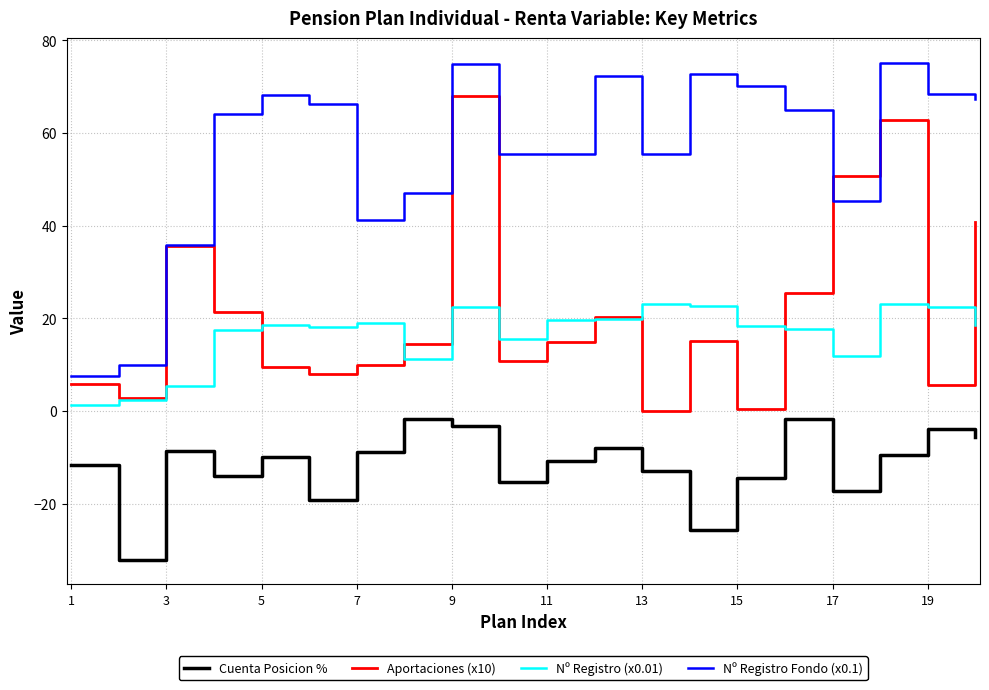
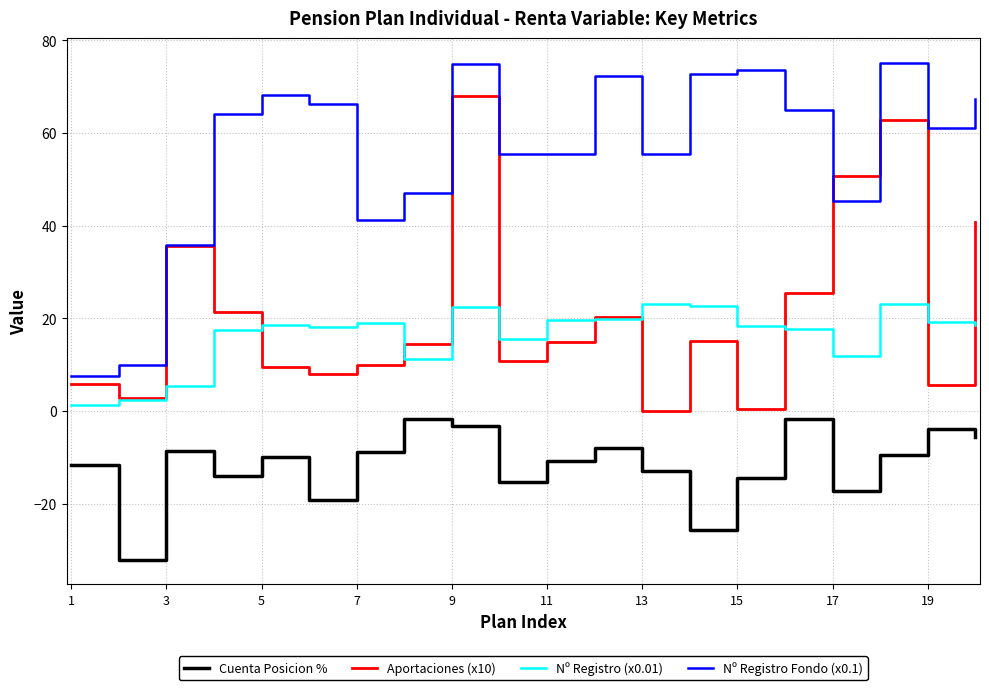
Nº Registro Fondo (x0.1), 15: 70 -> 74
Nº Registro (x0.01), 19: 22 -> 19
Nº Registro Fondo (x0.1), 19: 68 -> 61
